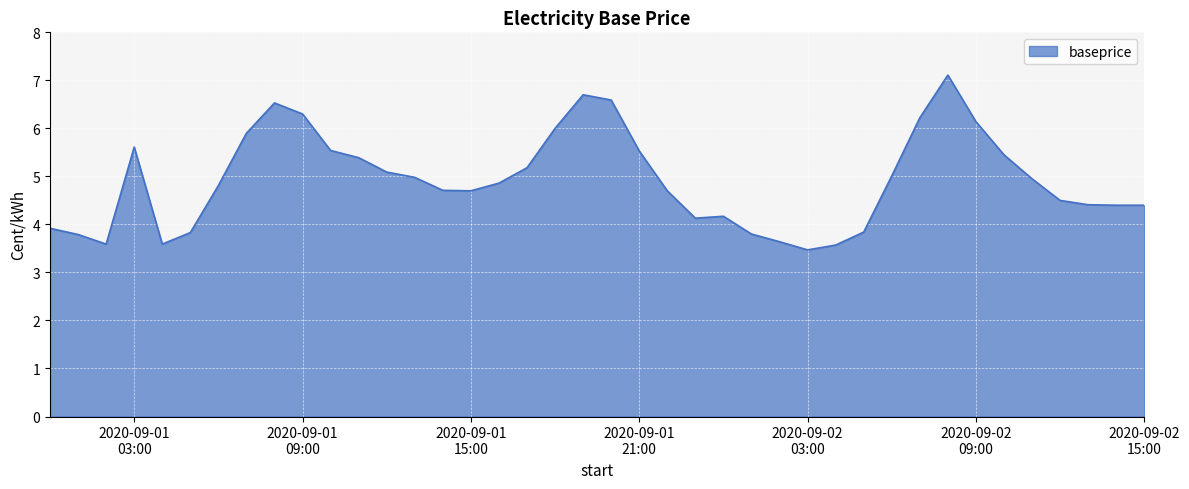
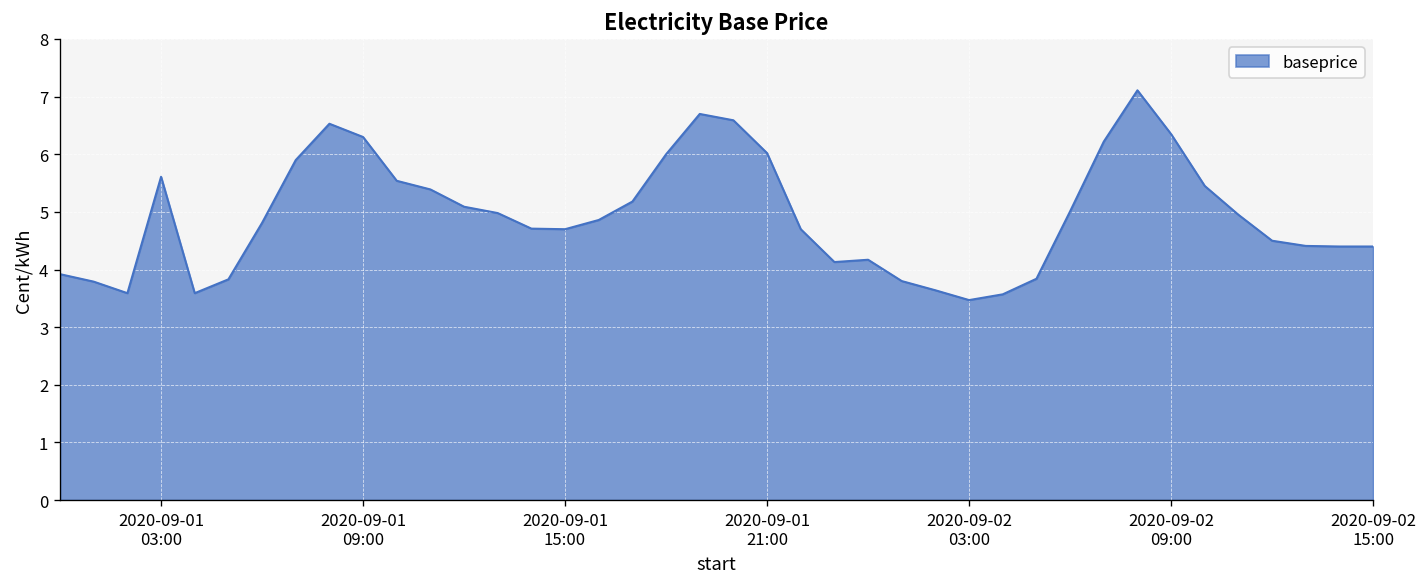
2020-09-01 21:00: 5.5 -> 6.0
2020-09-02 09:00: 6.1 -> 6.4
